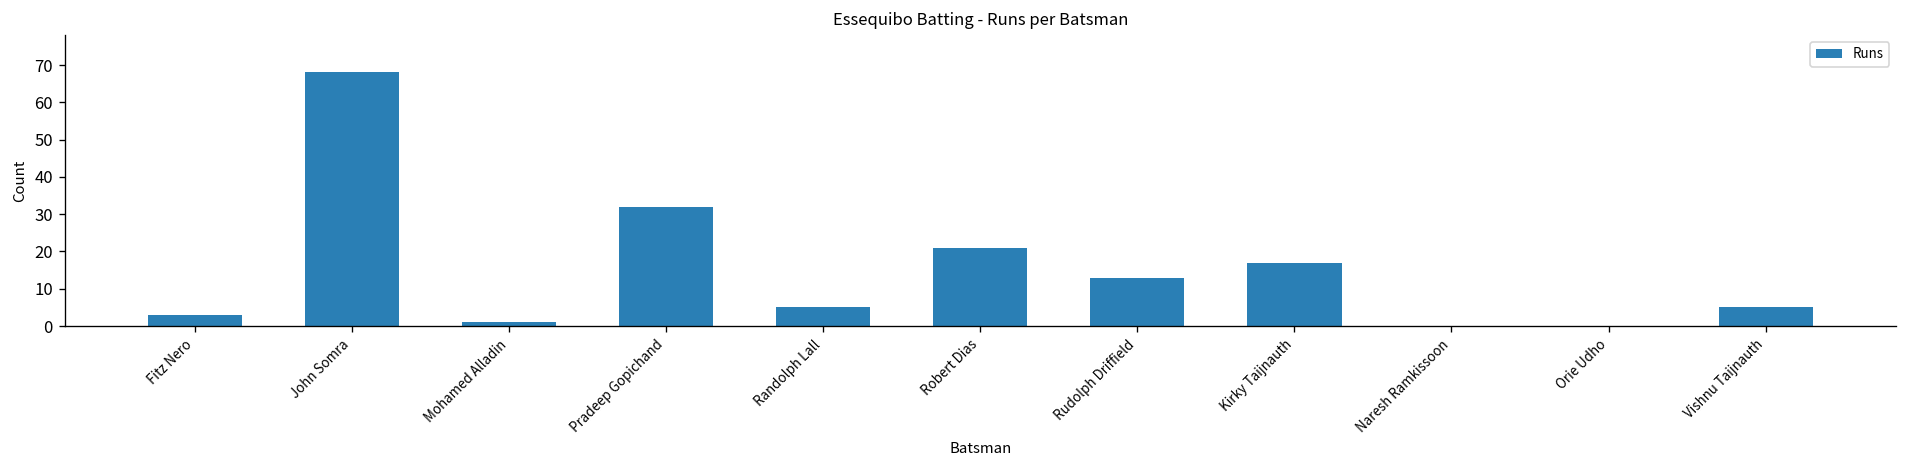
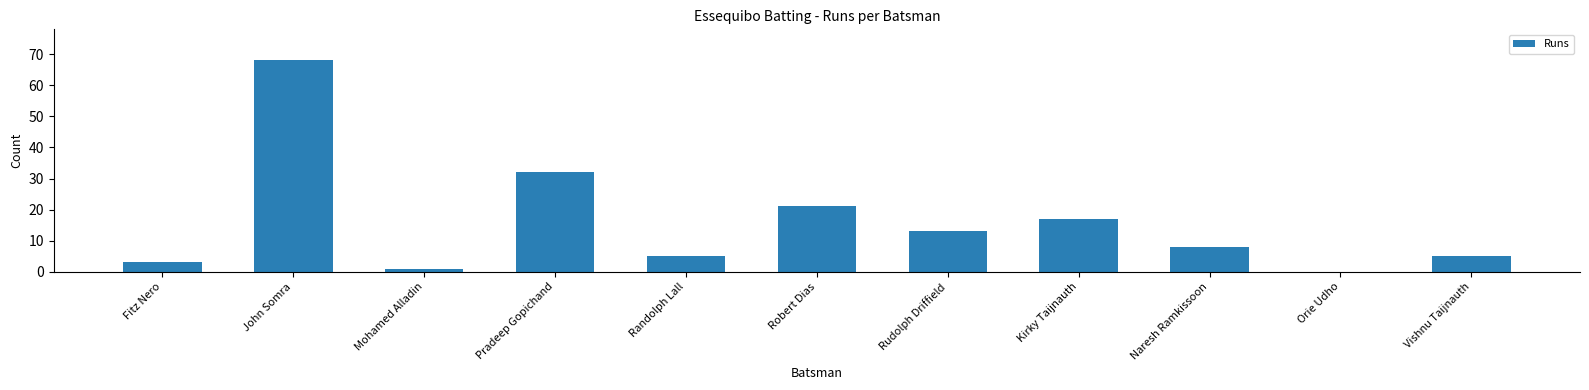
Naresh Ramkissoon: 0 -> 8
